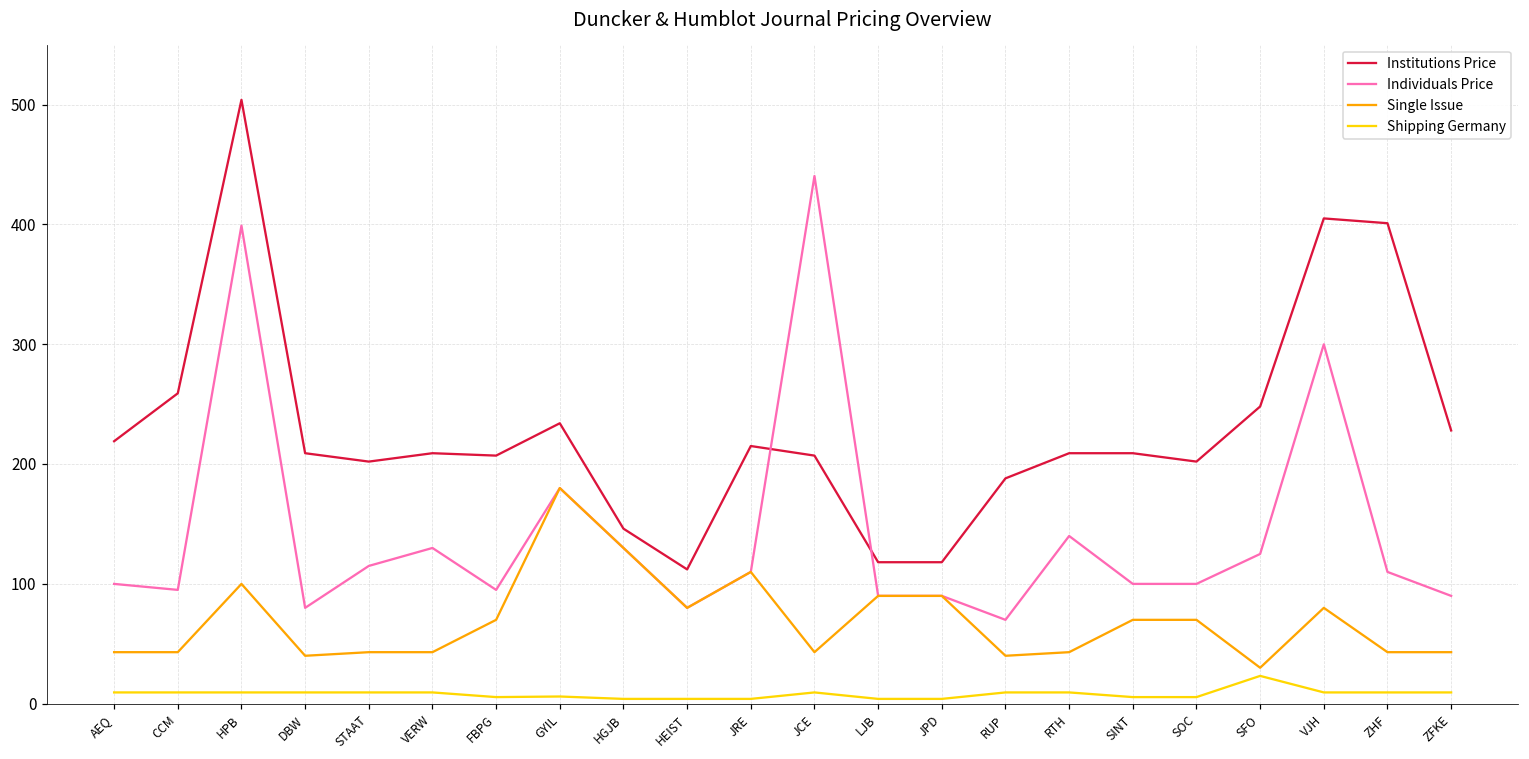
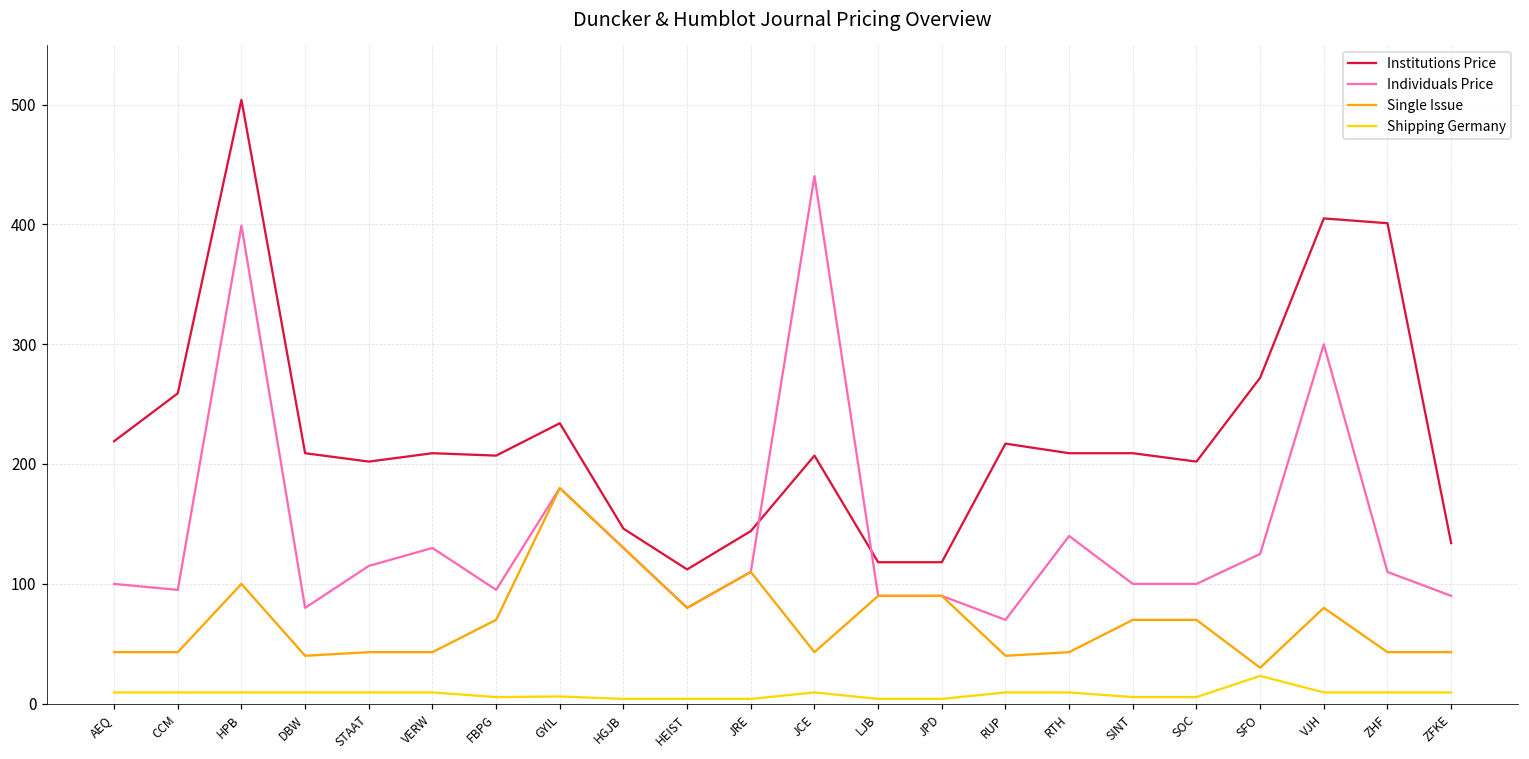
Institutions Price, JRE: 215 -> 144
Institutions Price, RUP: 188 -> 217
Institutions Price, SFO: 248 -> 272
Institutions Price, ZFKE: 228 -> 134
